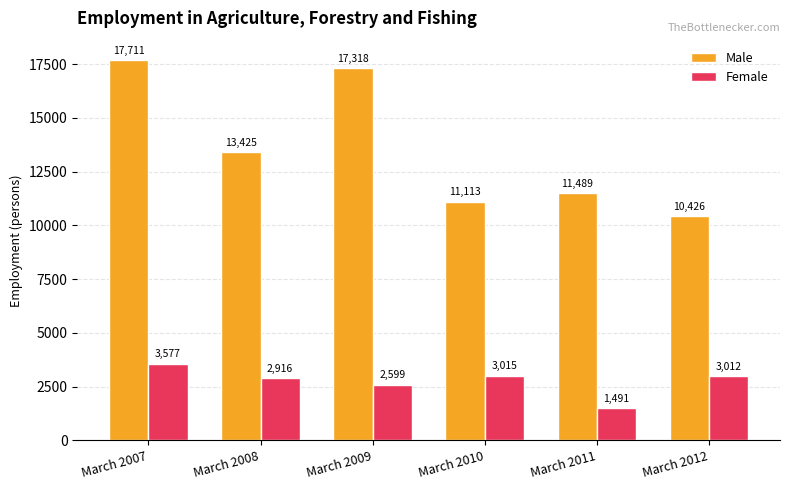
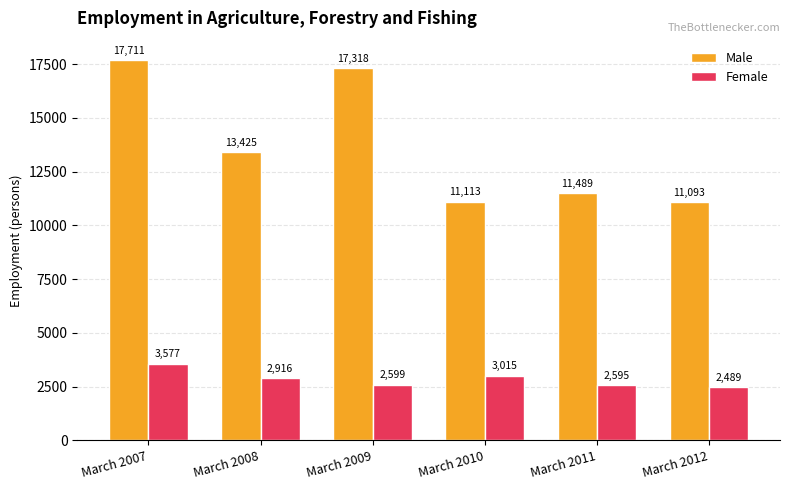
Female, March 2011: 1,491 -> 2,595
Male, March 2012: 10,426 -> 11,093
Female, March 2012: 3,012 -> 2,489
